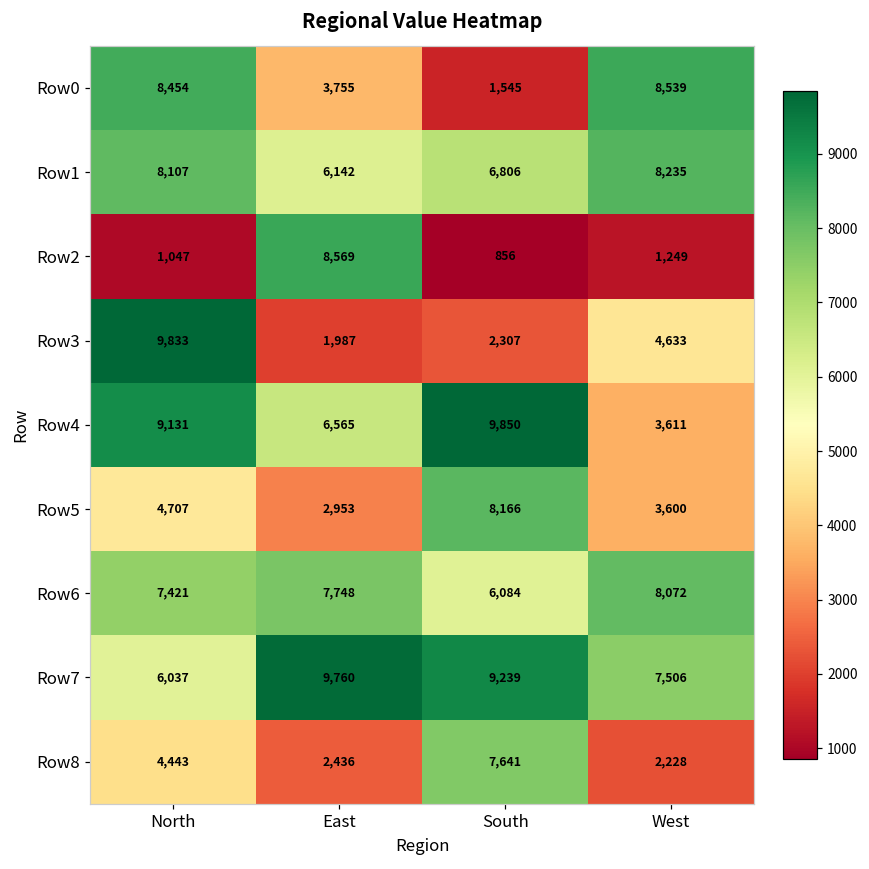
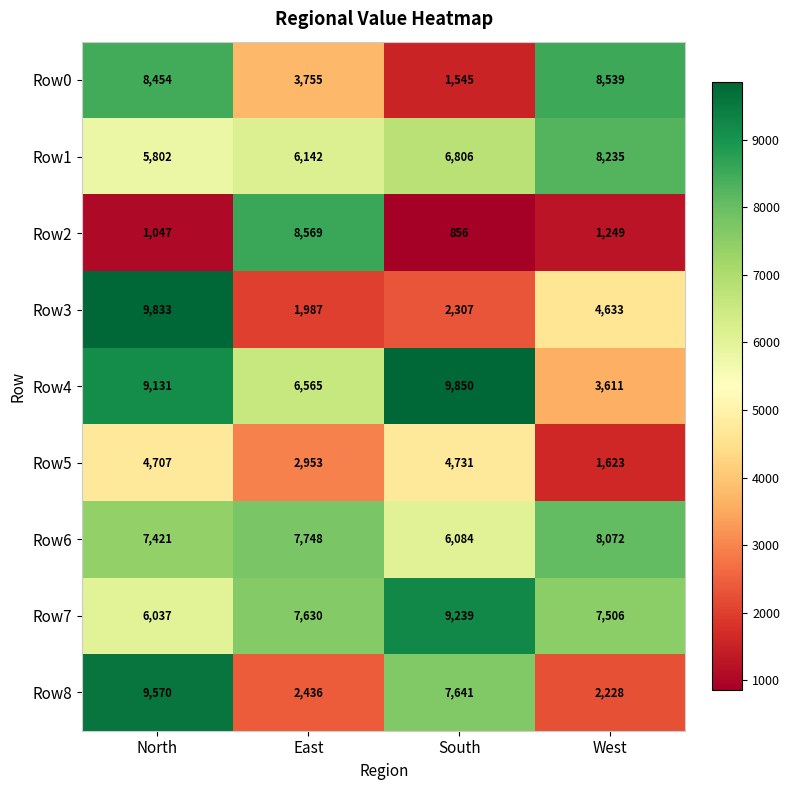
Row1, North: 8,107 -> 5,802
Row5, South: 8,166 -> 4,731
Row5, West: 3,600 -> 1,623
Row7, East: 9,760 -> 7,630
Row8, North: 4,443 -> 9,570
